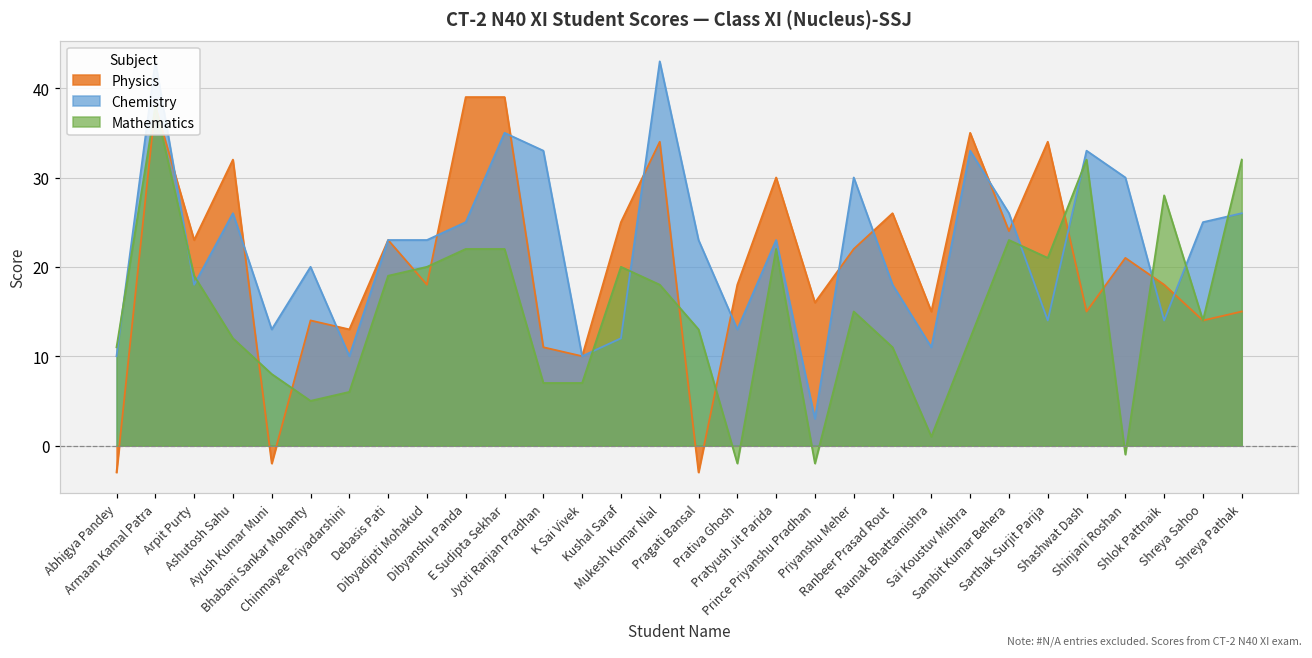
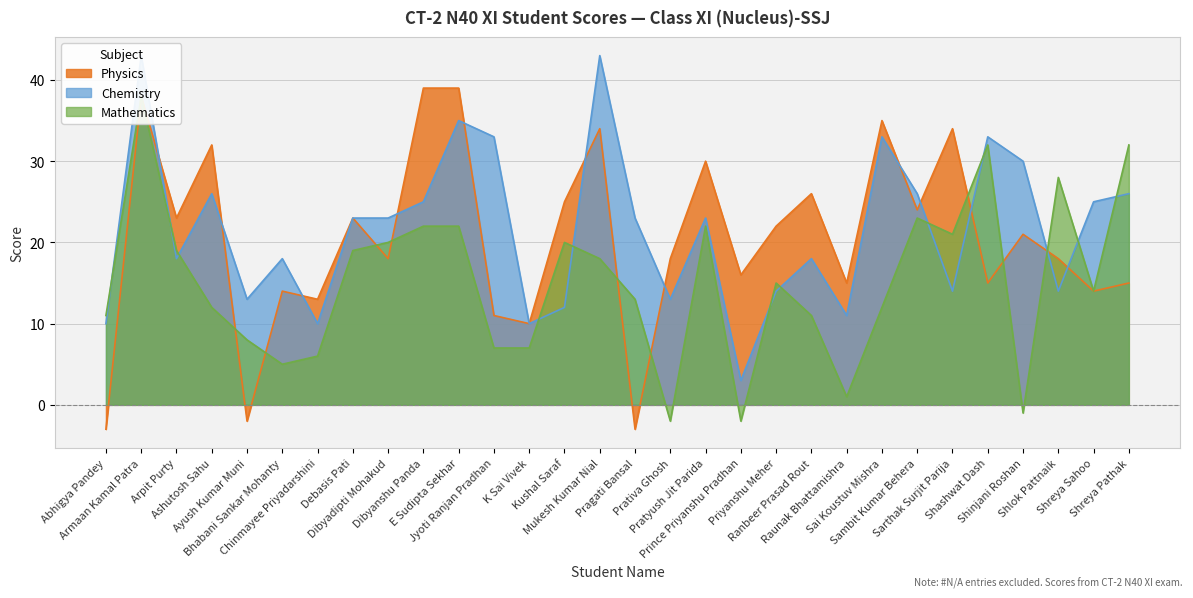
Chemistry, Bhabani Sankar Mohanty: 20 -> 18
Chemistry, Priyanshu Meher: 30 -> 14
